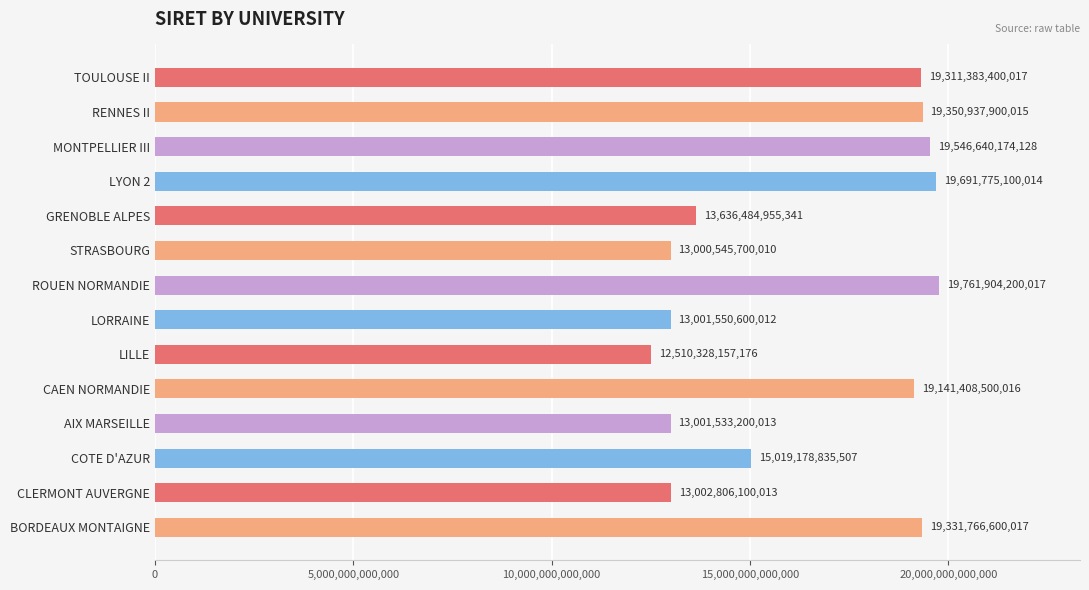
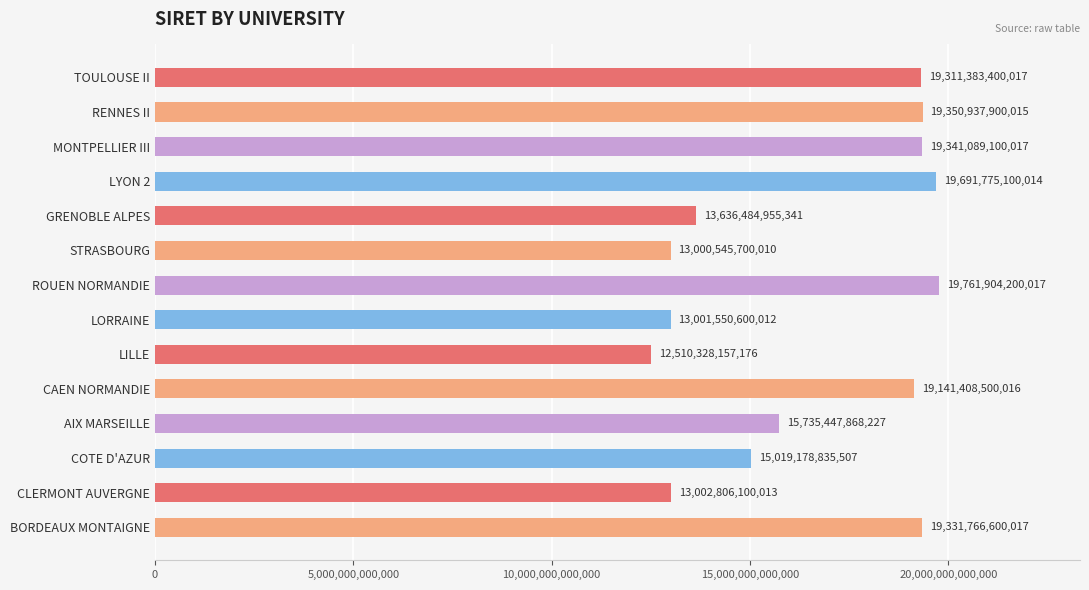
MONTPELLIER III: 19,546,640,174,128 -> 19,341,089,100,017
AIX MARSEILLE: 13,001,533,200,013 -> 15,735,447,868,227
